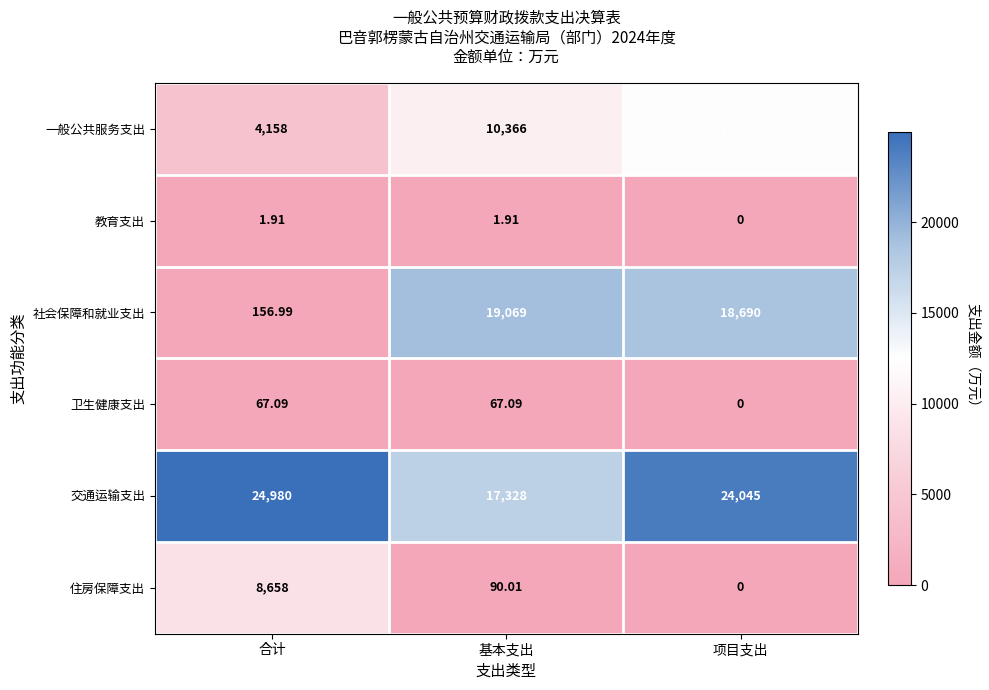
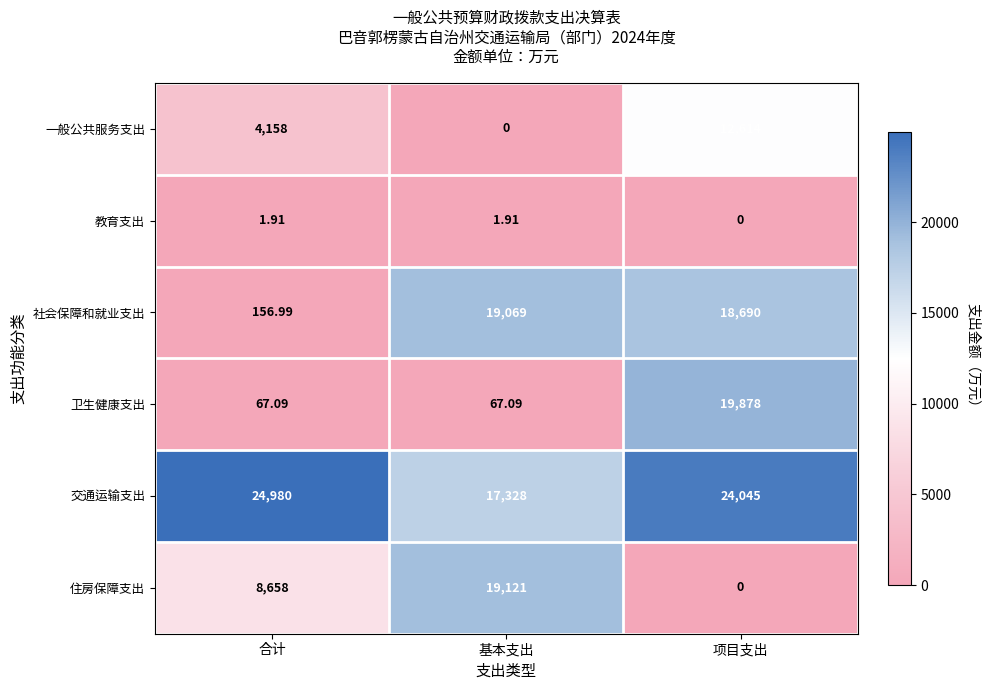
一般公共服务支出, 基本支出: 10,366 -> 0
卫生健康支出, 项目支出: 0 -> 19,878
住房保障支出, 基本支出: 90.01 -> 19,121
